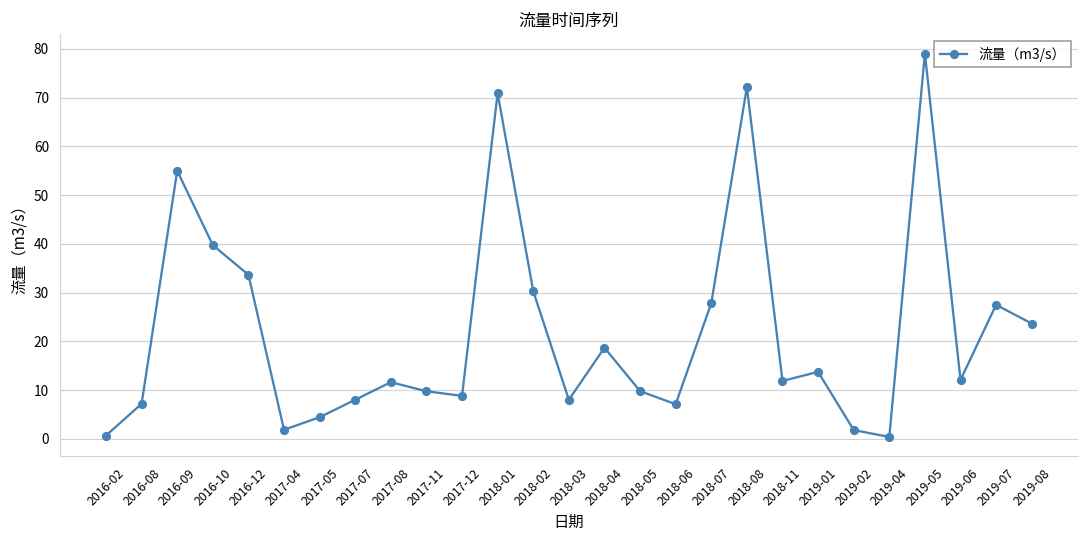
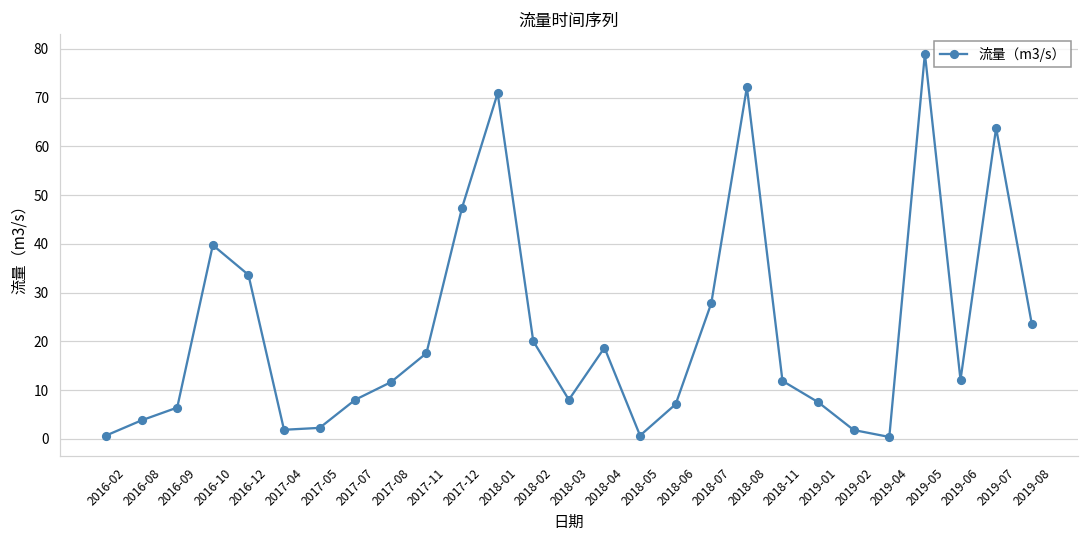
2016-08: 7 -> 4
2016-09: 55 -> 6
2017-05: 4 -> 2
2017-11: 10 -> 18
2017-12: 9 -> 47
2018-02: 30 -> 20
2018-05: 10 -> 1
2019-01: 14 -> 8
2019-07: 27 -> 64
